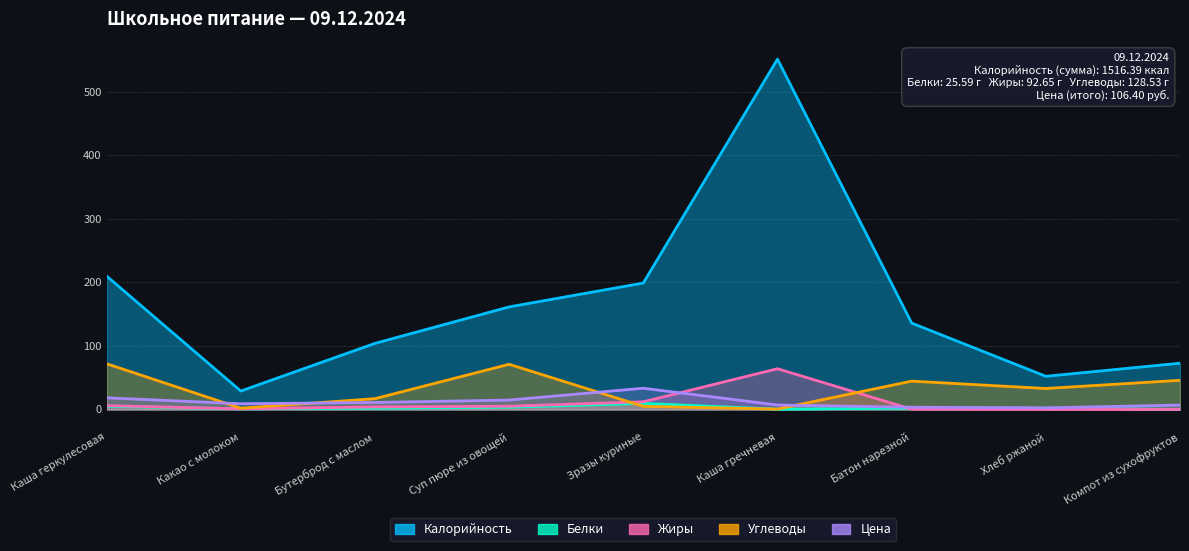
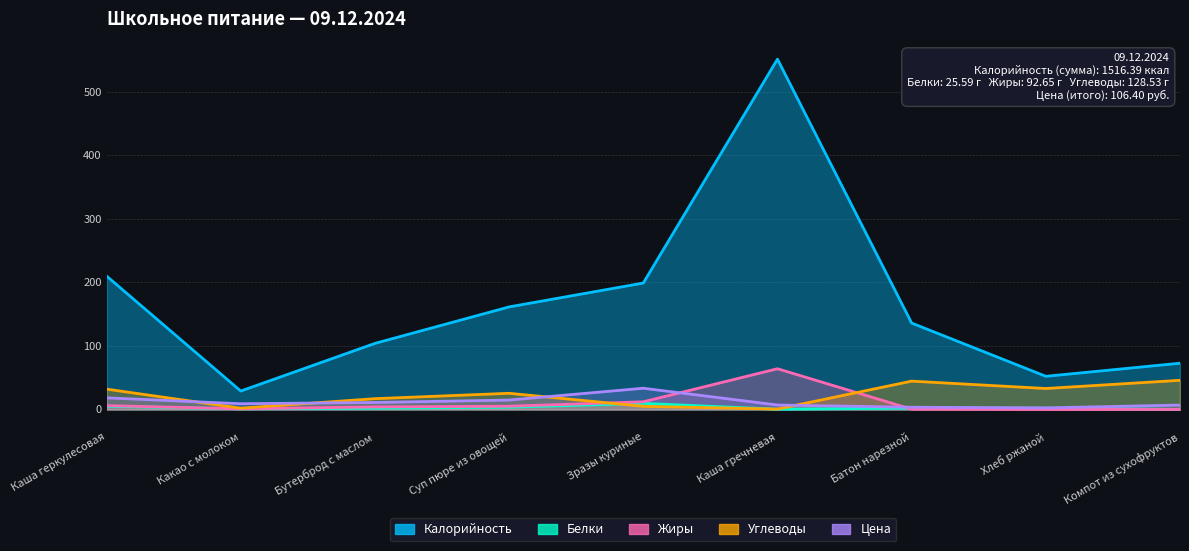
Углеводы, Каша геркулесовая: 70 -> 30
Углеводы, Суп пюре из овощей: 70 -> 30
